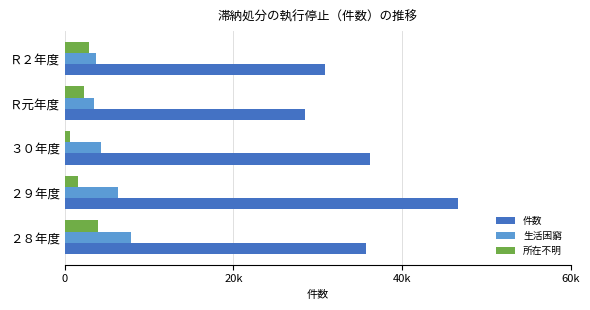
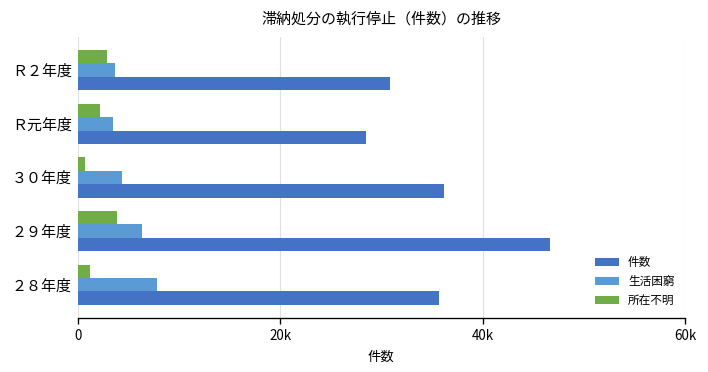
所在不明, ２９年度: 2000 -> 4000
所在不明, ２８年度: 4000 -> 1000
